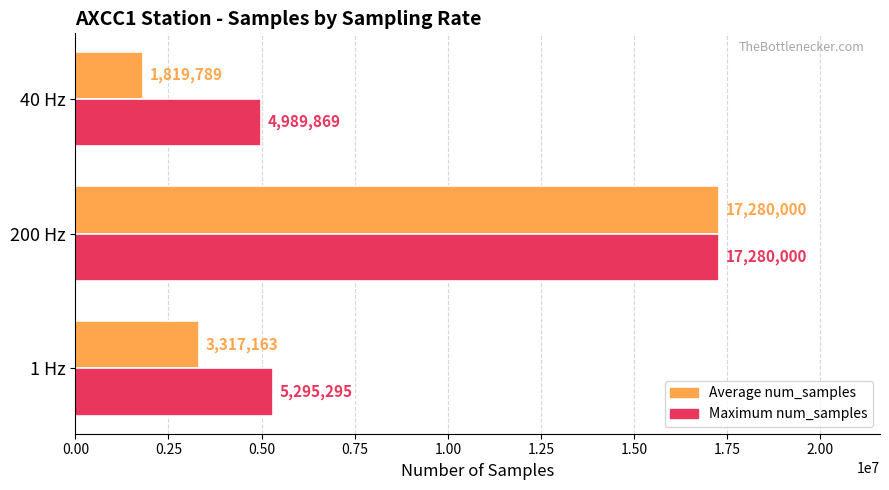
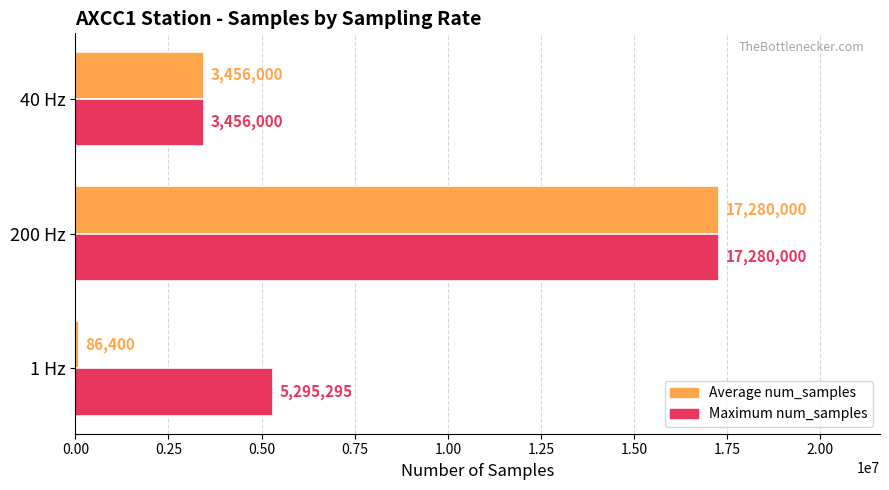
Average num_samples, 40 Hz: 1,819,789 -> 3,456,000
Maximum num_samples, 40 Hz: 4,989,869 -> 3,456,000
Average num_samples, 1 Hz: 3,317,163 -> 86,400
